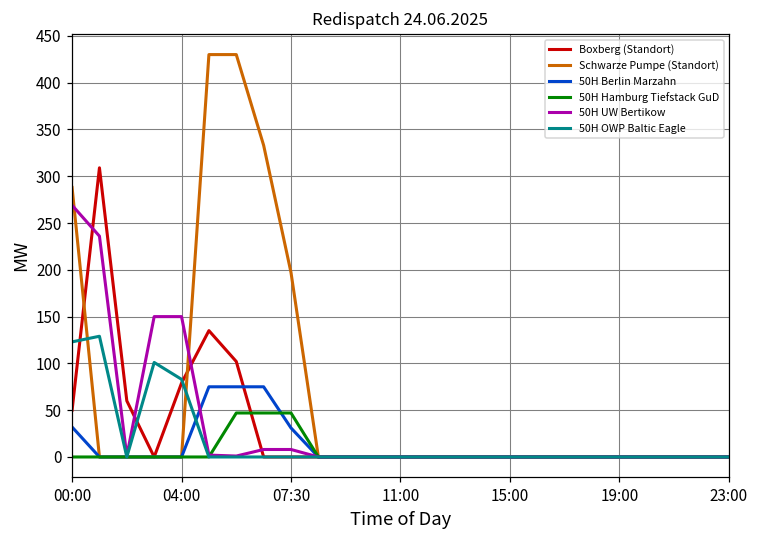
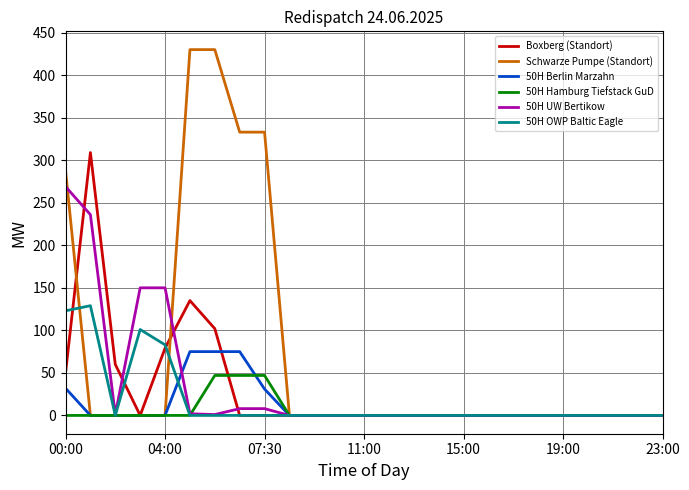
Schwarze Pumpe (Standort), 07:30: 200 -> 330
